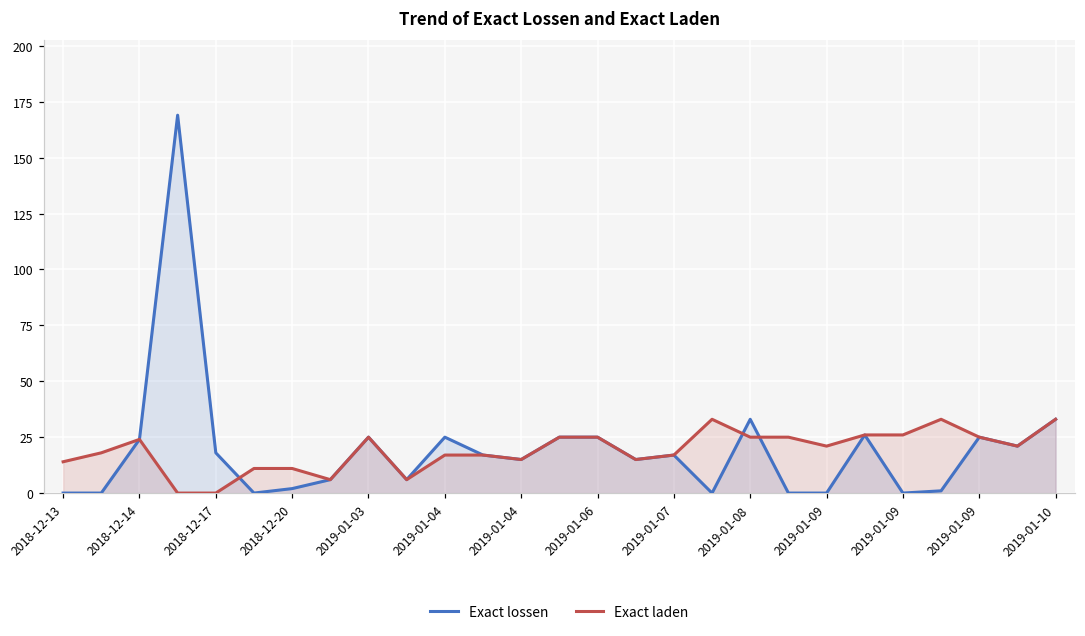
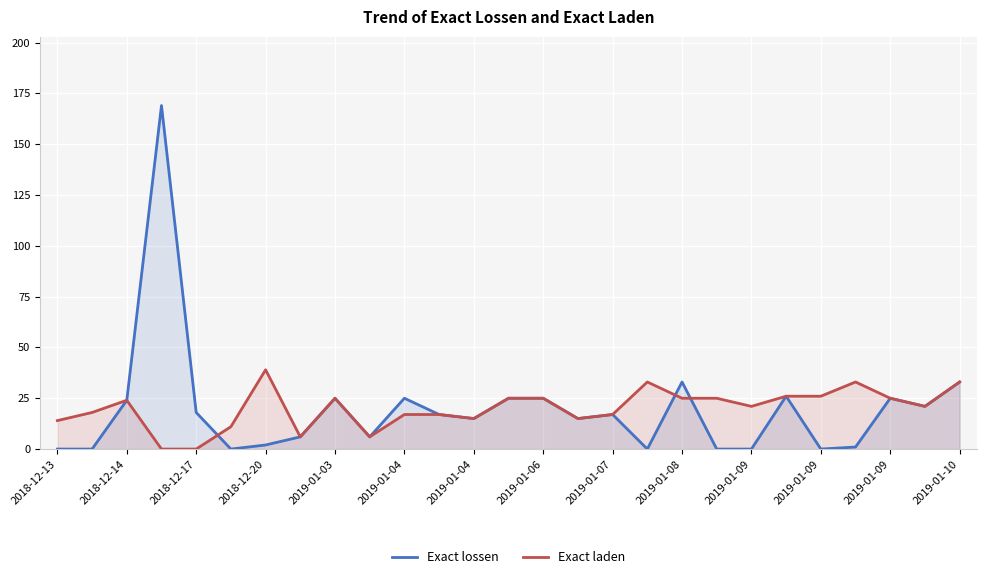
Exact laden, 2018-12-20: 11 -> 39
